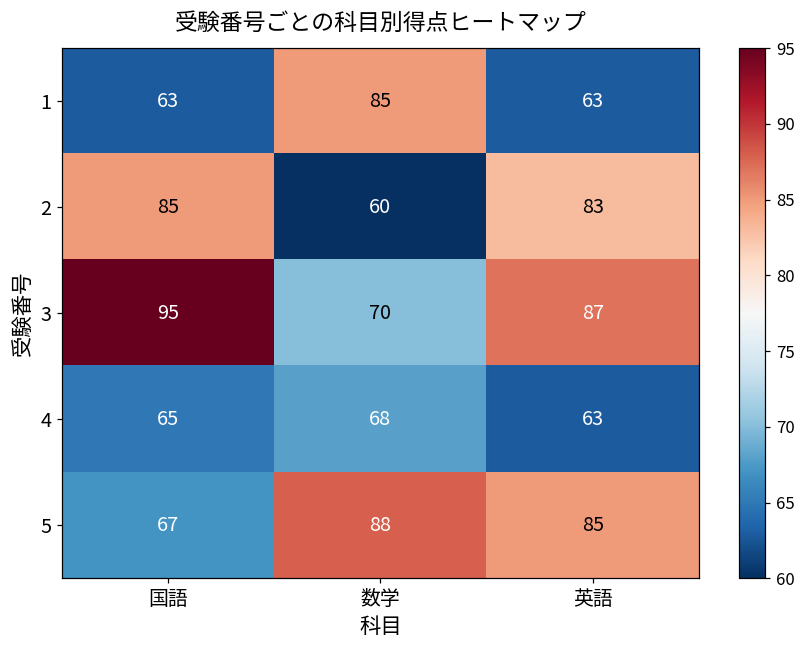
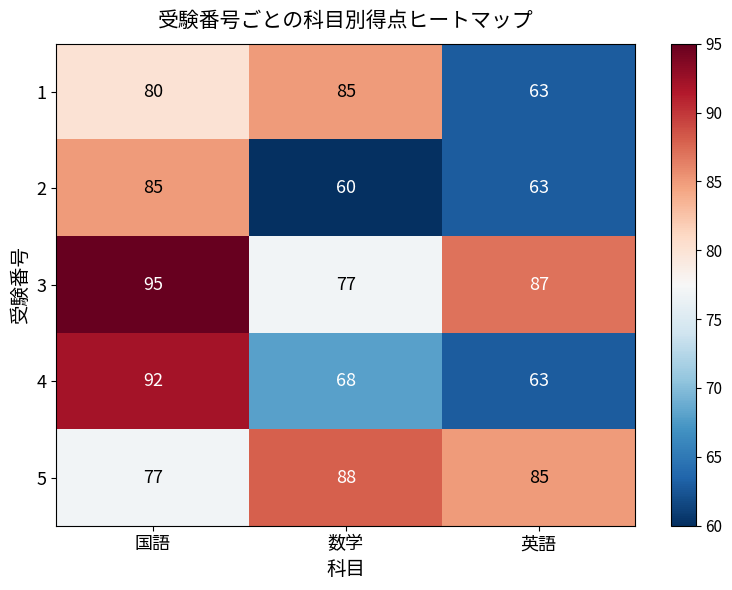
1, 国語: 63 -> 80
2, 英語: 83 -> 63
3, 数学: 70 -> 77
4, 国語: 65 -> 92
5, 国語: 67 -> 77
